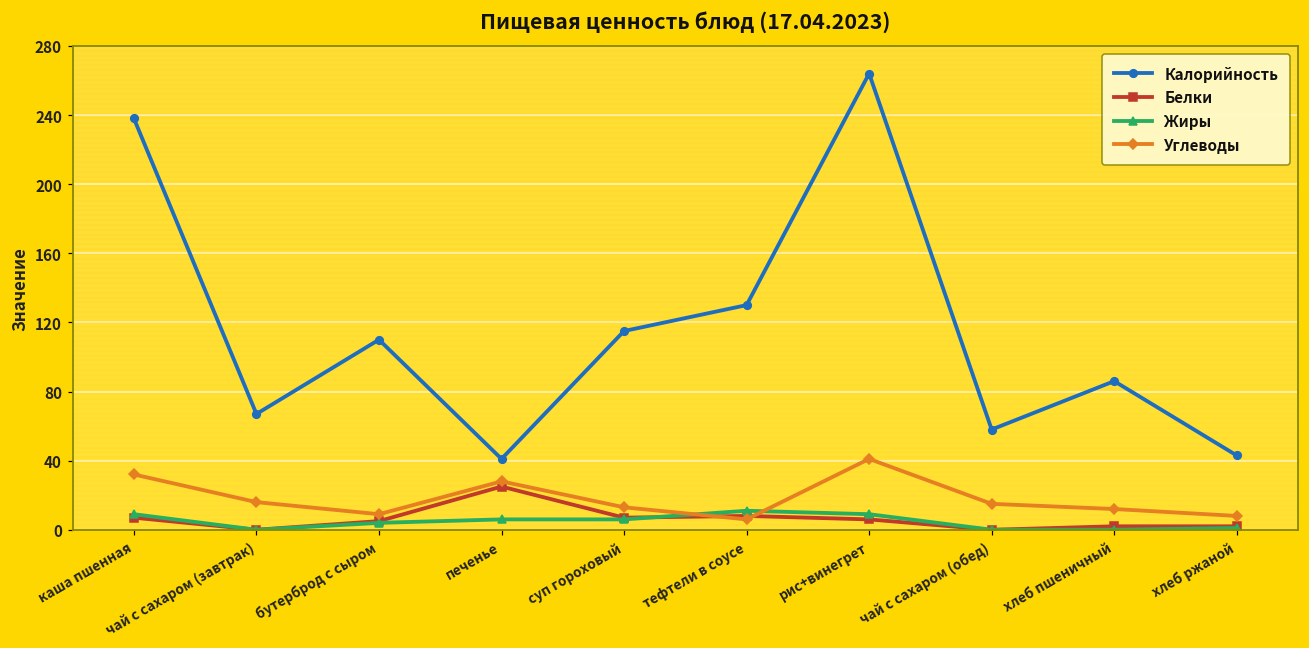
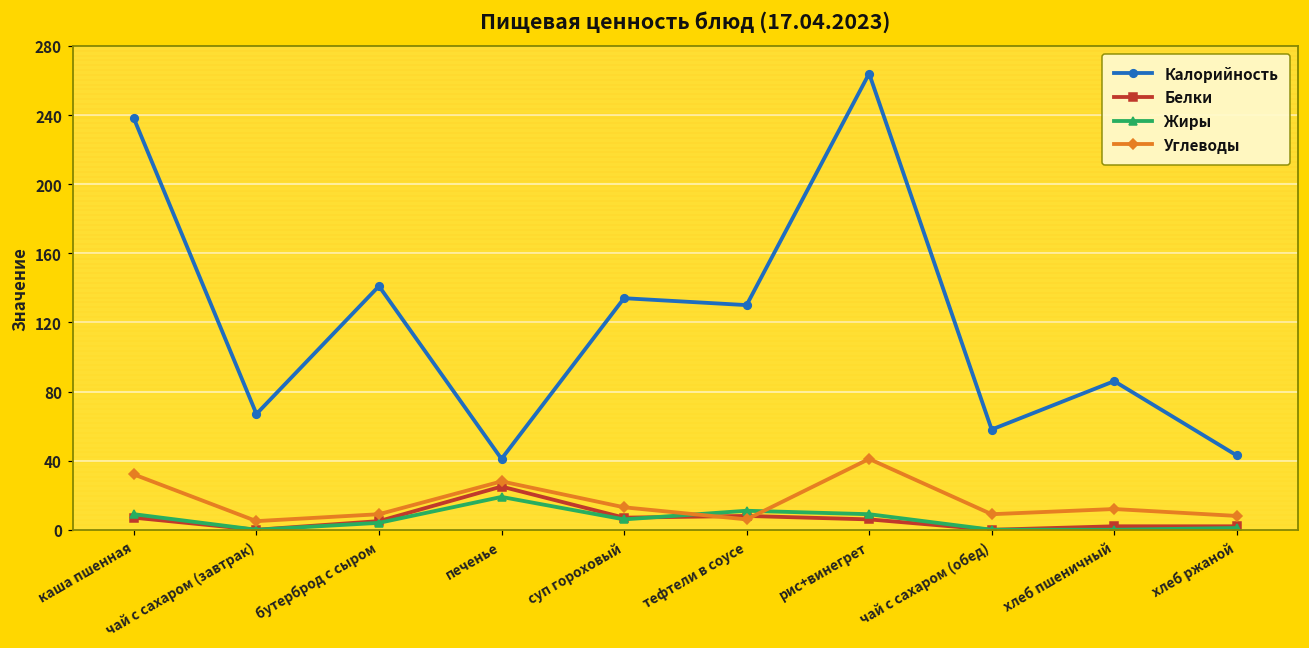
Углеводы, чай с сахаром (завтрак): 16 -> 5
Калорийность, бутерброд с сыром: 110 -> 141
Жиры, печенье: 6 -> 19
Калорийность, суп гороховый: 115 -> 134
Углеводы, чай с сахаром (обед): 15 -> 9
